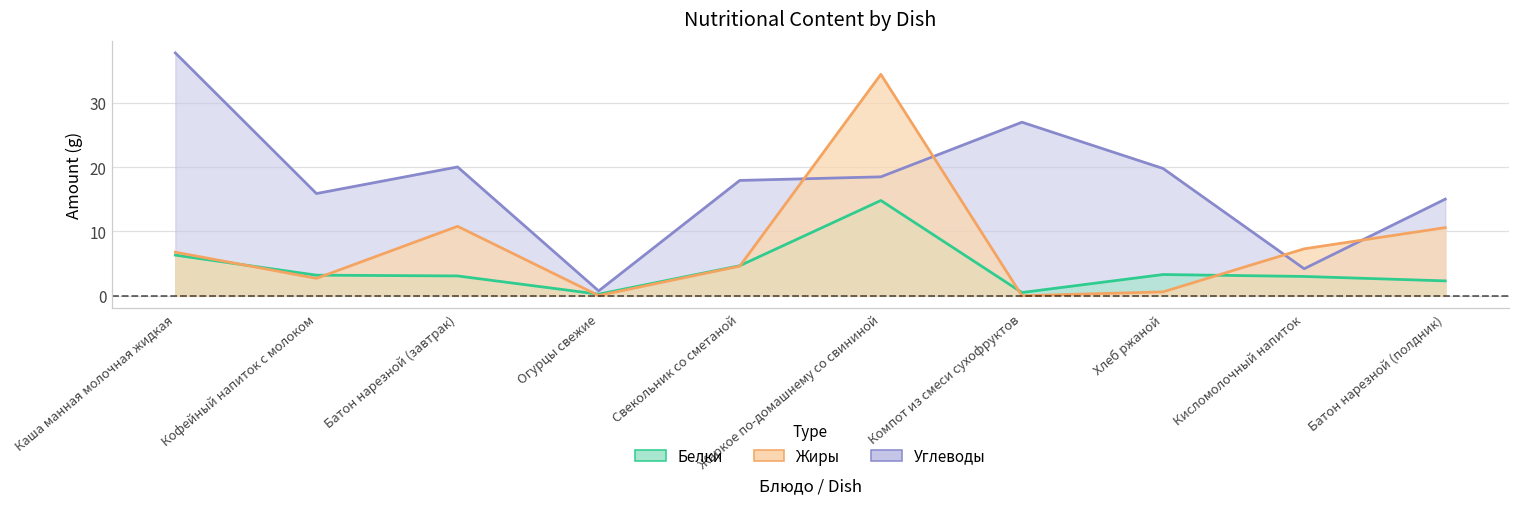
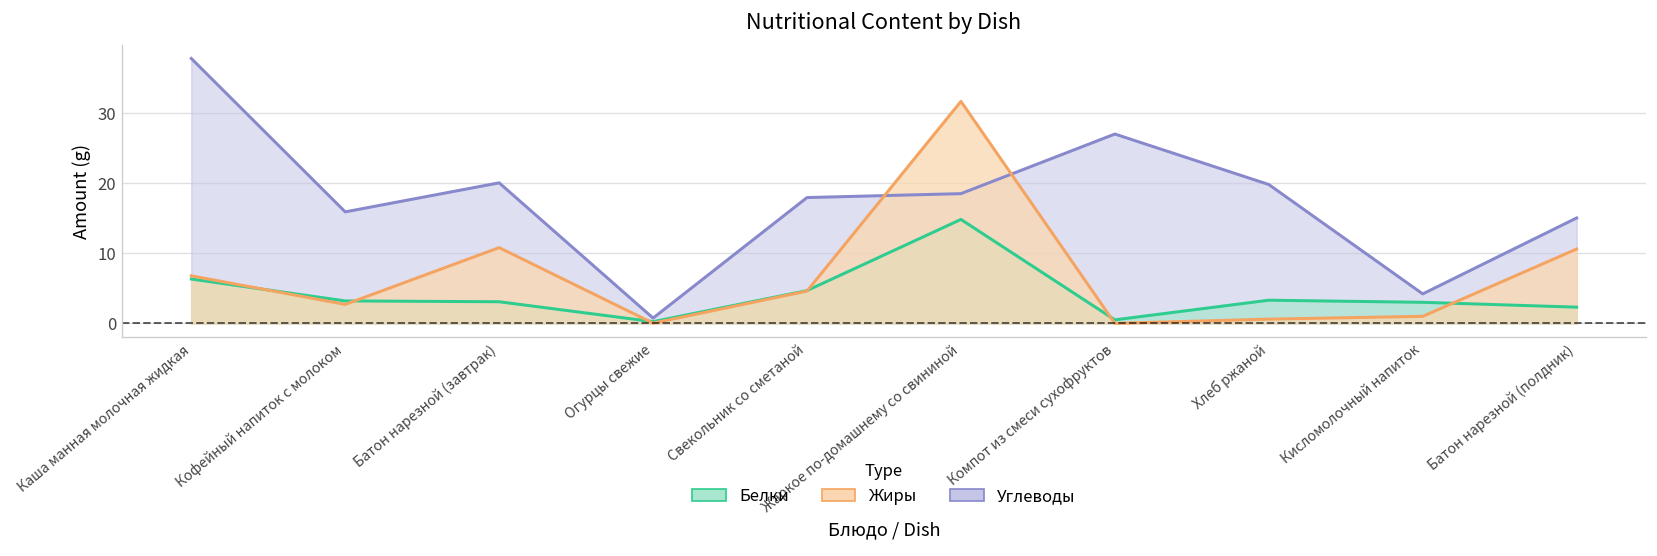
Жиры, Жаркое по-домашнему со свининой: 34 -> 32
Жиры, Кисломолочный напиток: 7 -> 1
